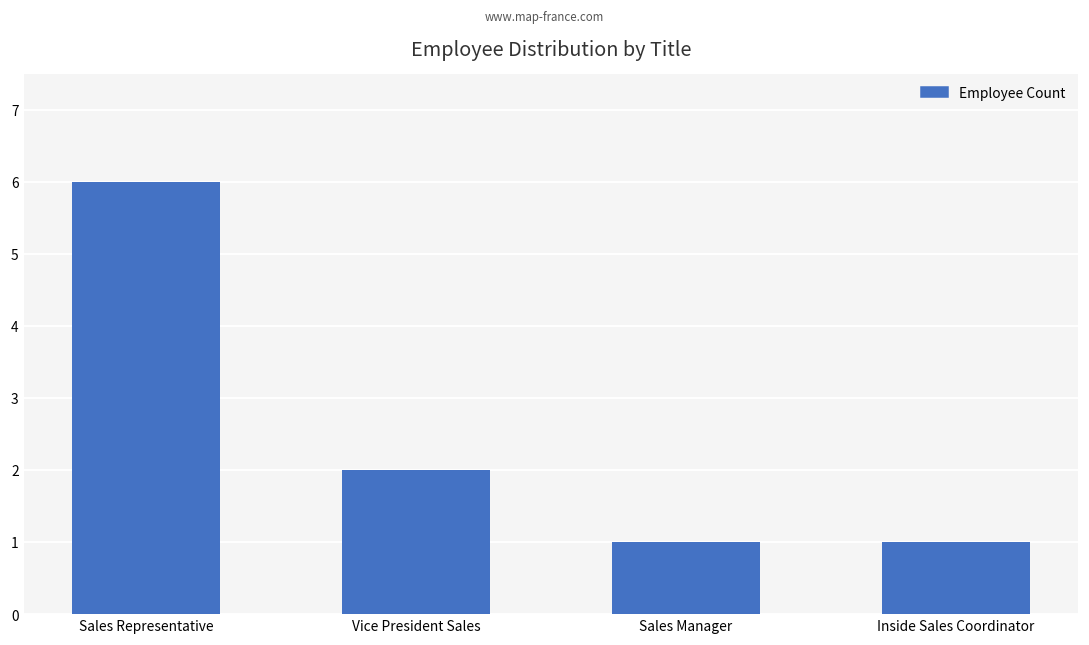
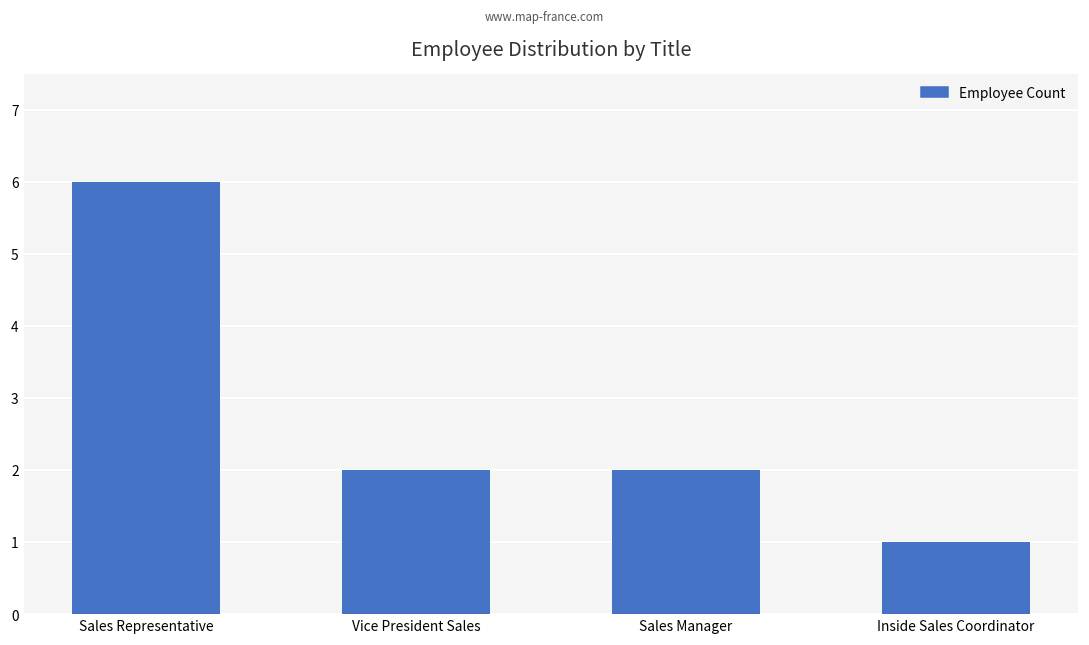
Sales Manager: 1 -> 2
